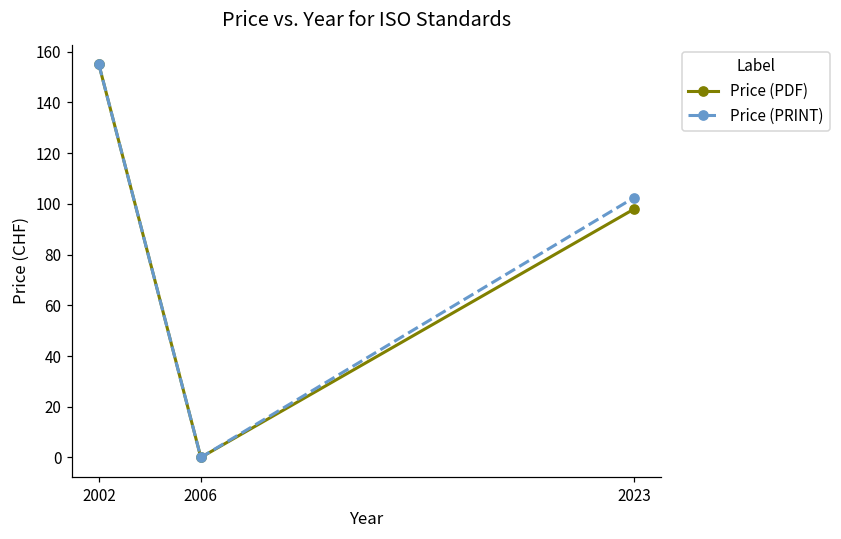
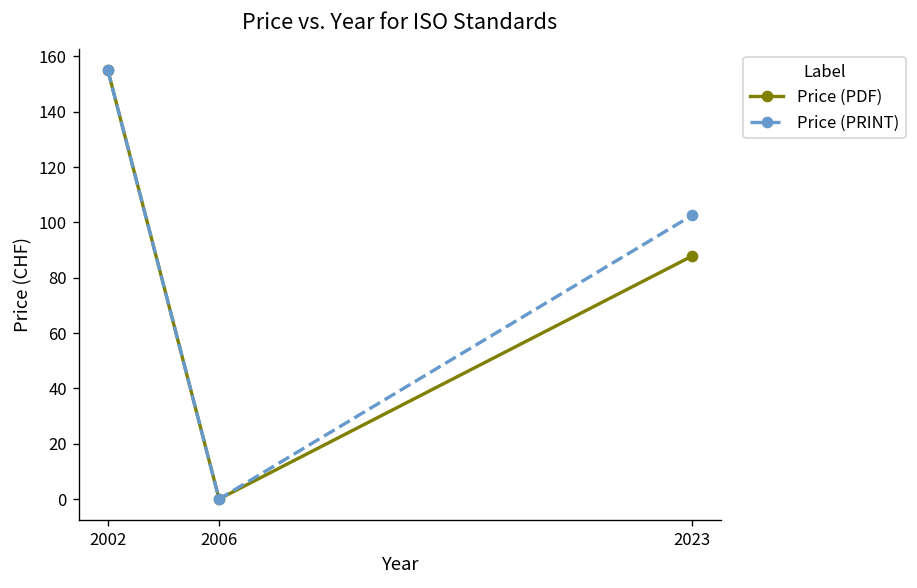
Price (PDF), 2023: 98 -> 88
